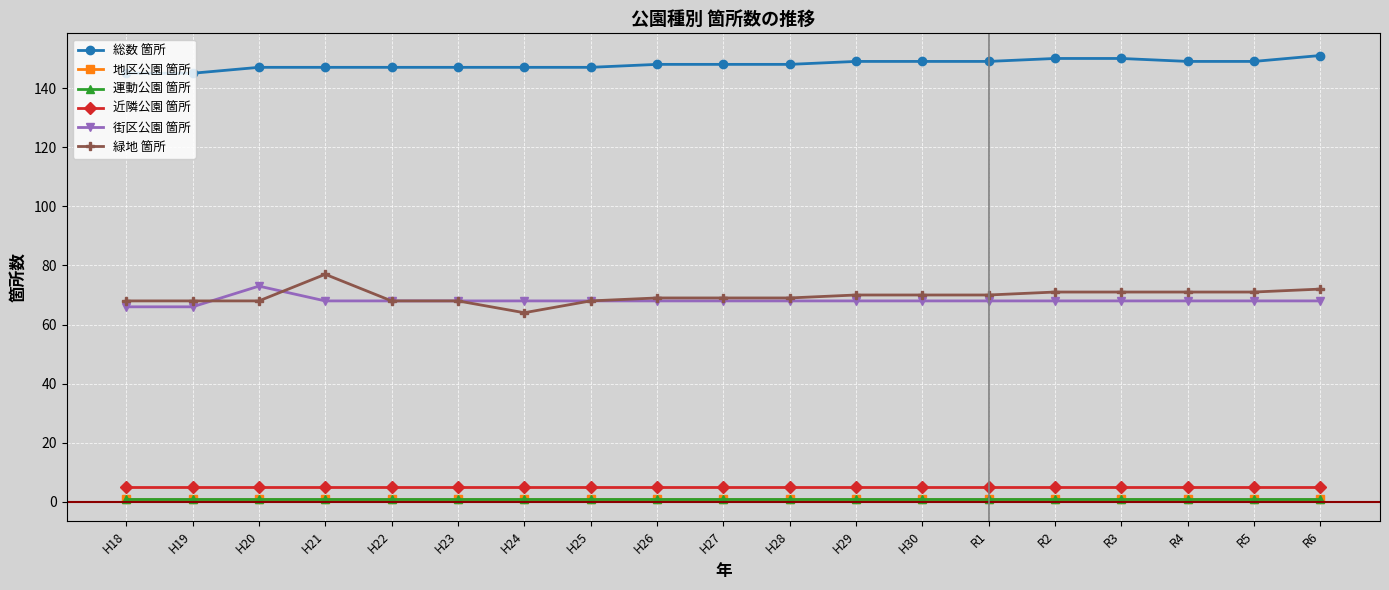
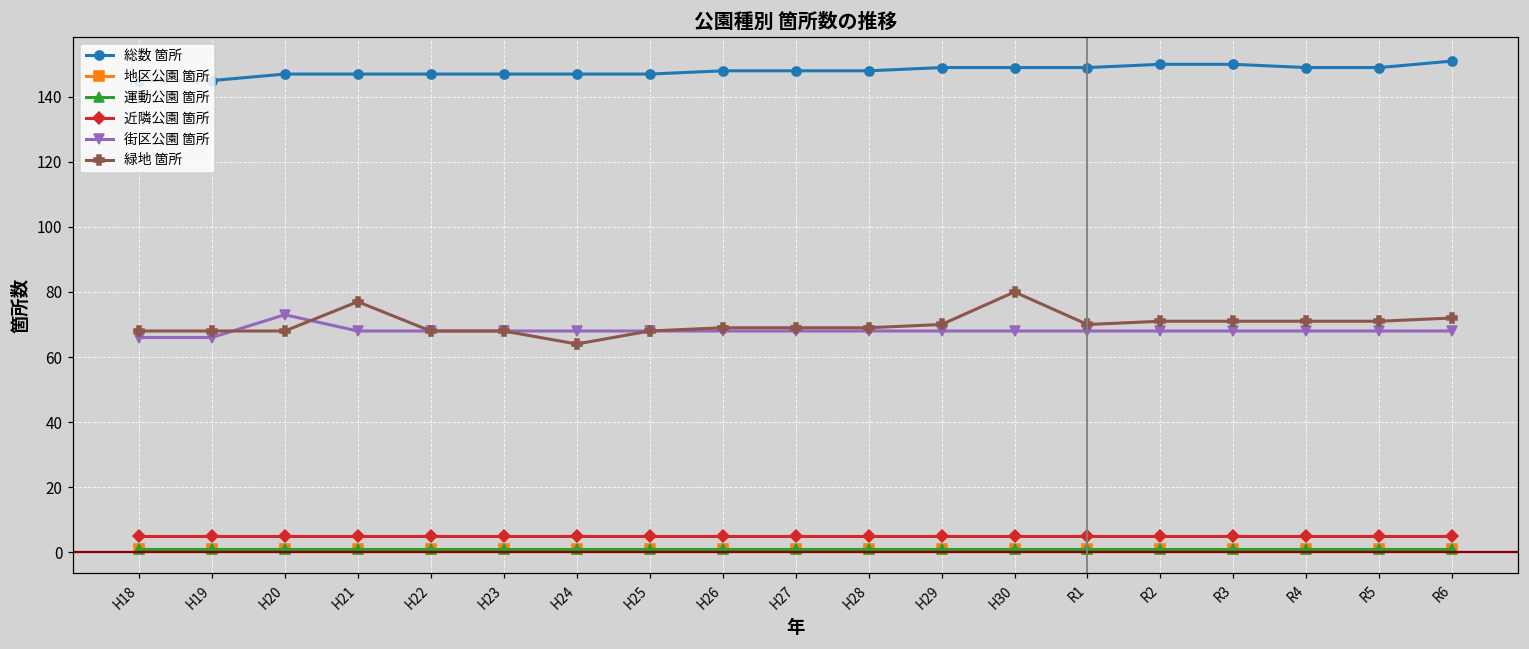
緑地 箇所, H30: 70 -> 80
